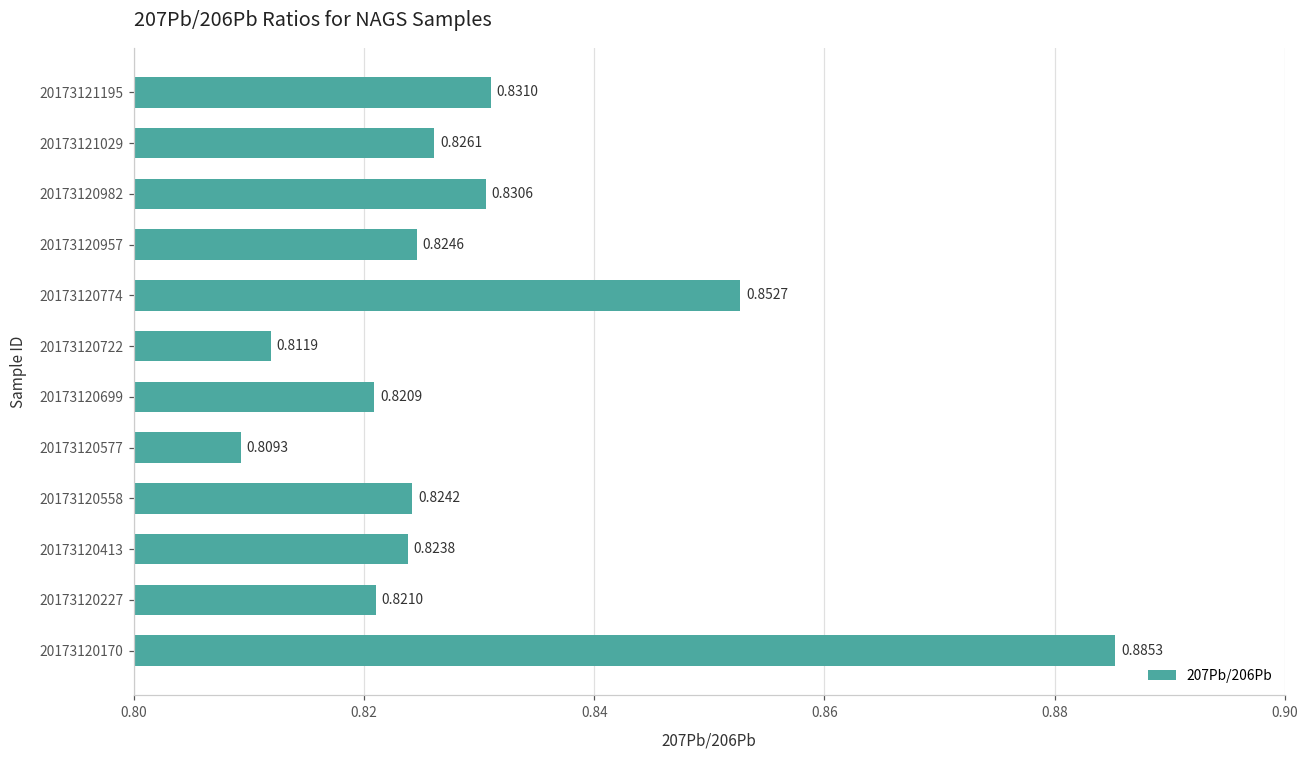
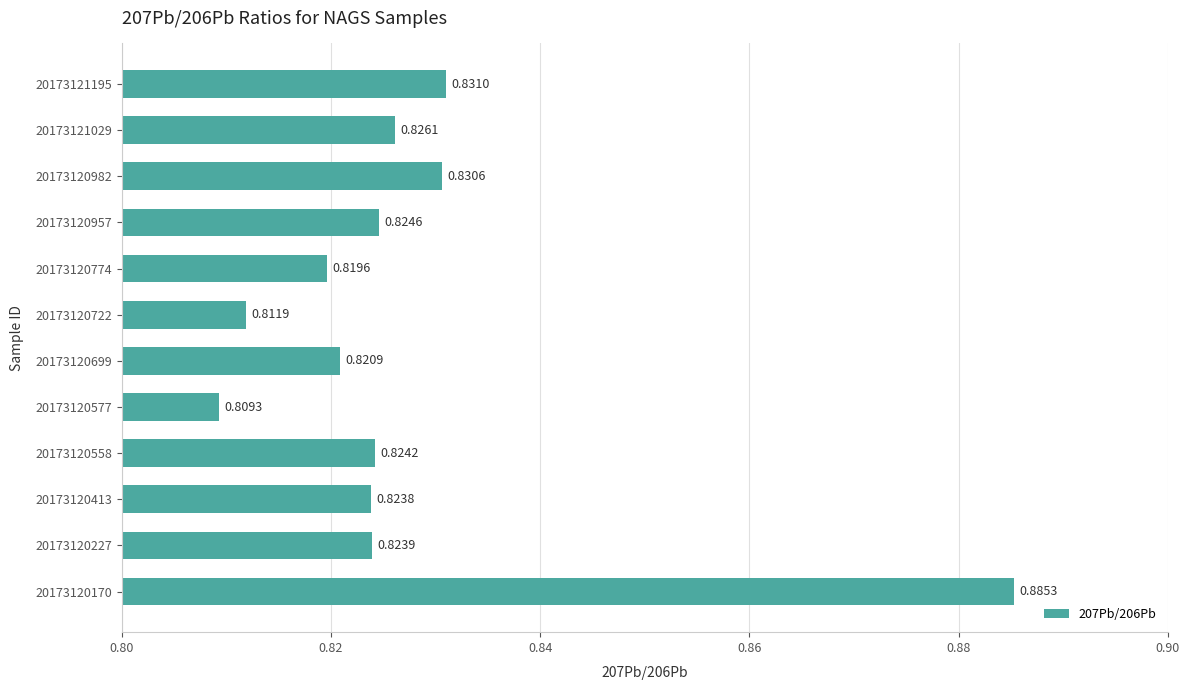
20173120774: 0.8527 -> 0.8196
20173120227: 0.8210 -> 0.8239
